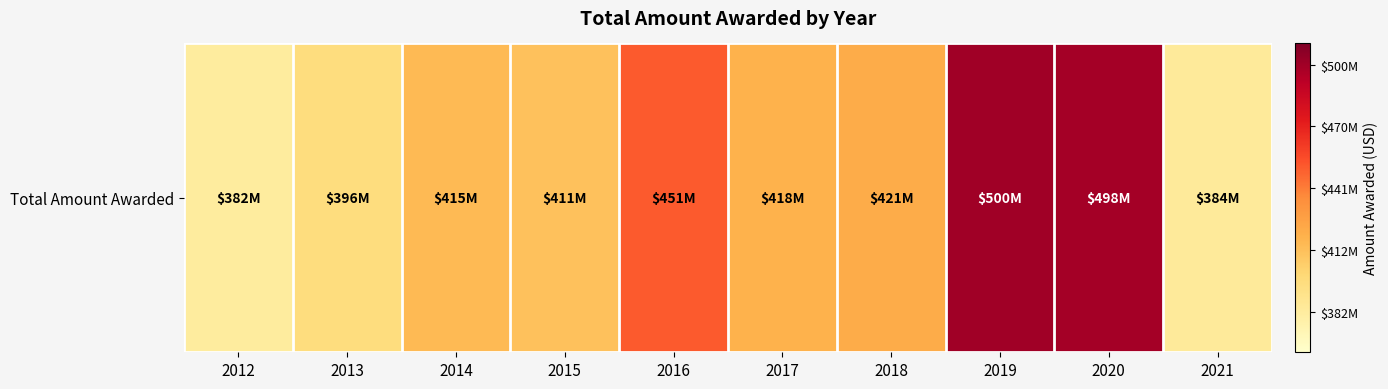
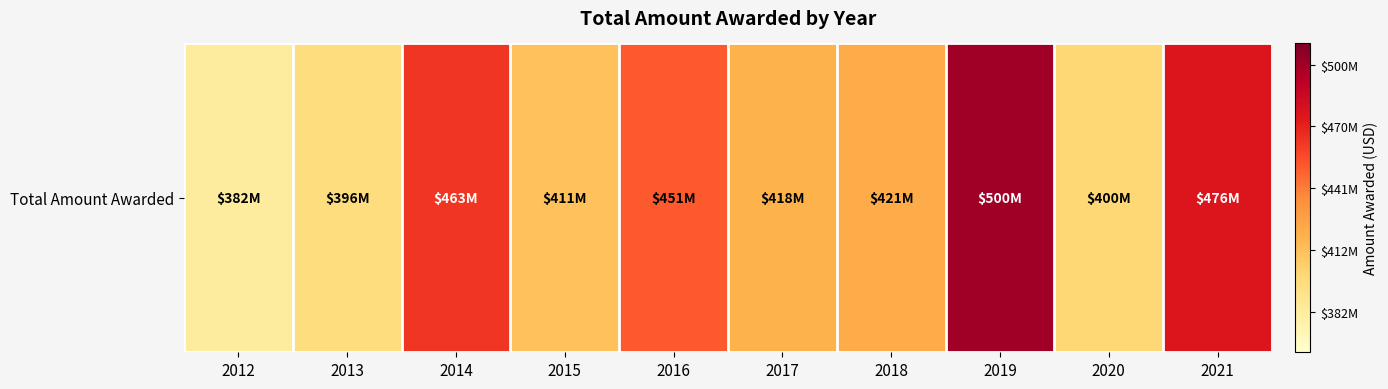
Total Amount Awarded, 2014: $415M -> $463M
Total Amount Awarded, 2020: $498M -> $400M
Total Amount Awarded, 2021: $384M -> $476M
